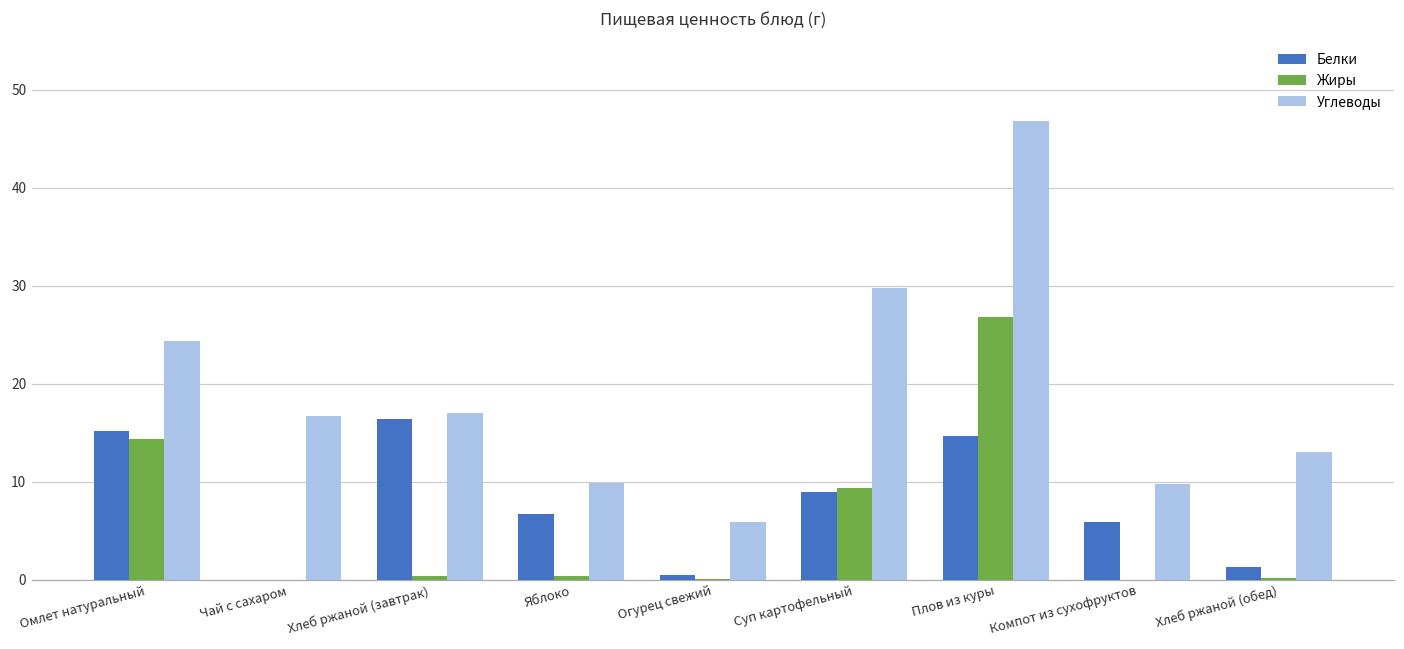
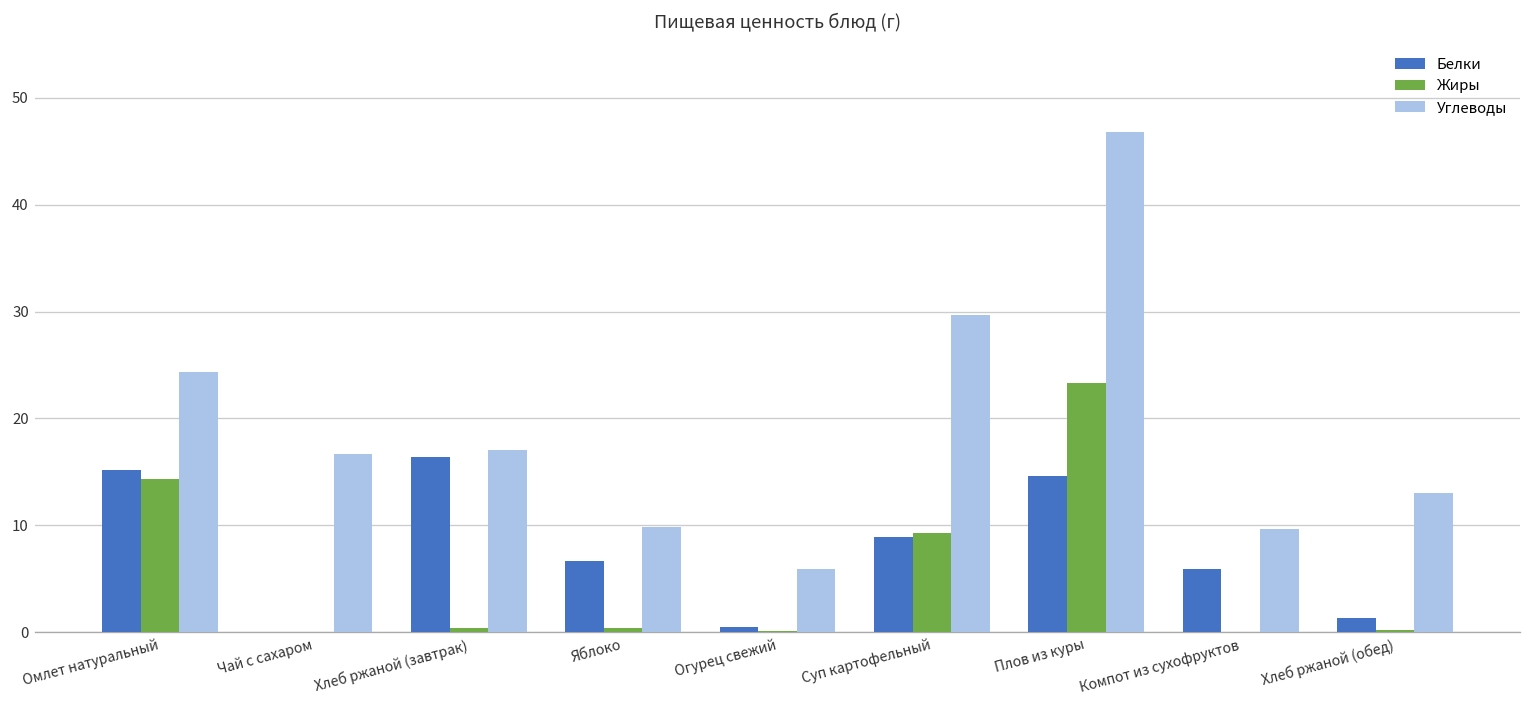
Жиры, Плов из куры: 27 -> 23
